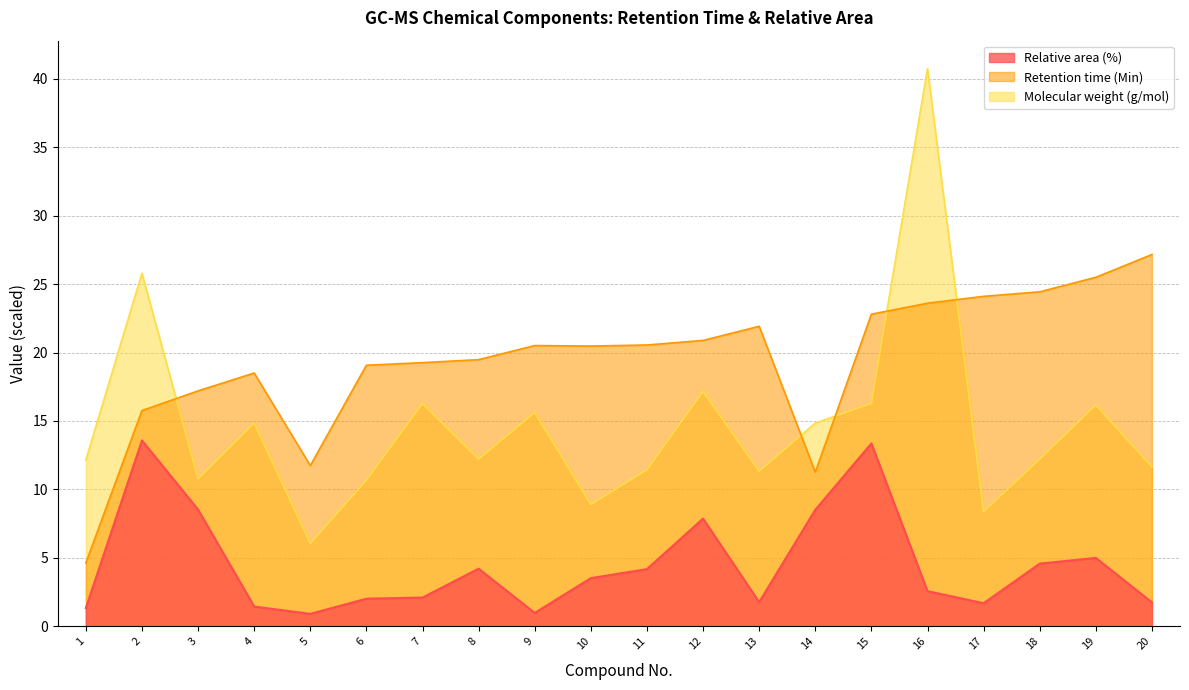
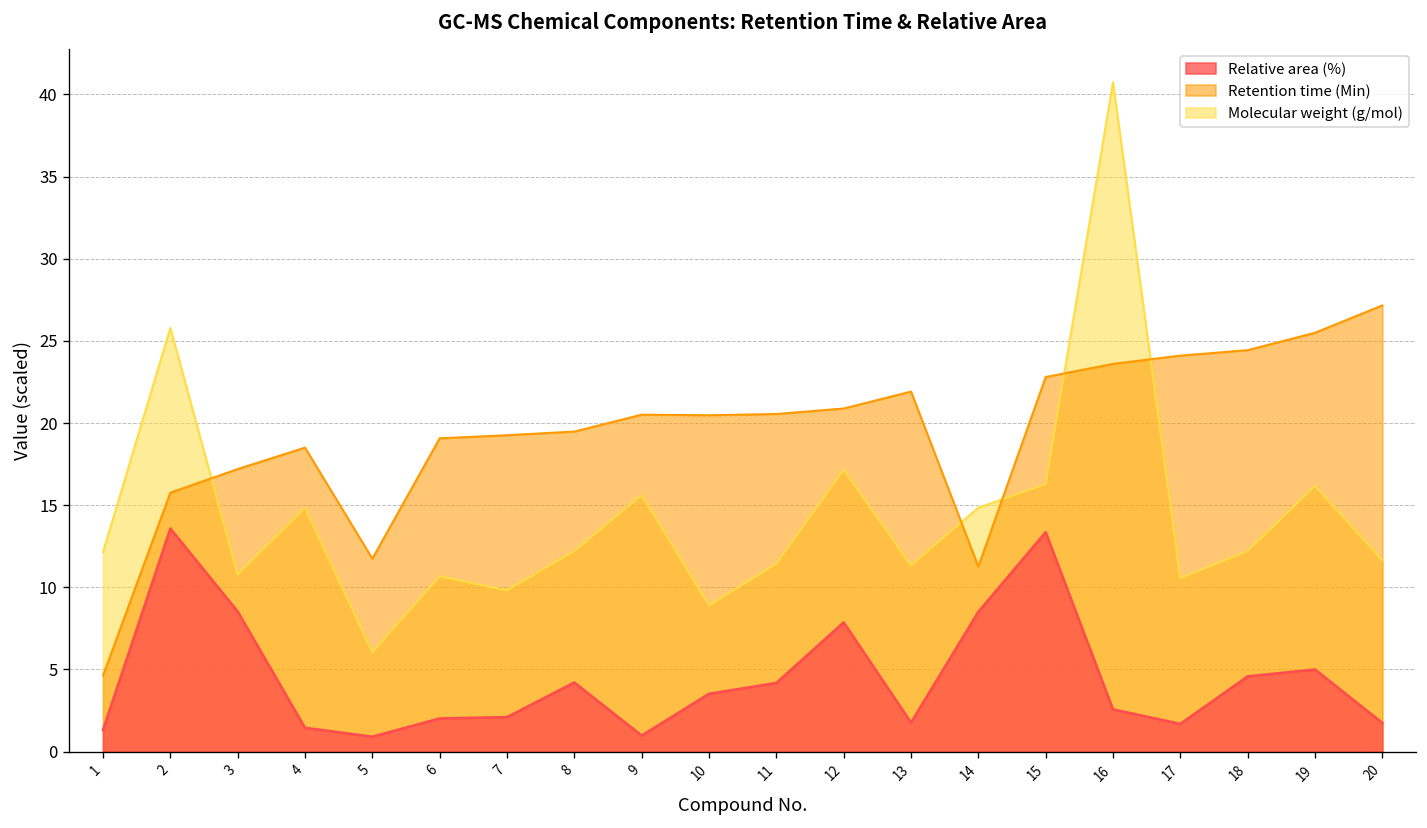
Molecular weight (g/mol), 7: 16.3 -> 9.8
Molecular weight (g/mol), 17: 8.4 -> 10.6
